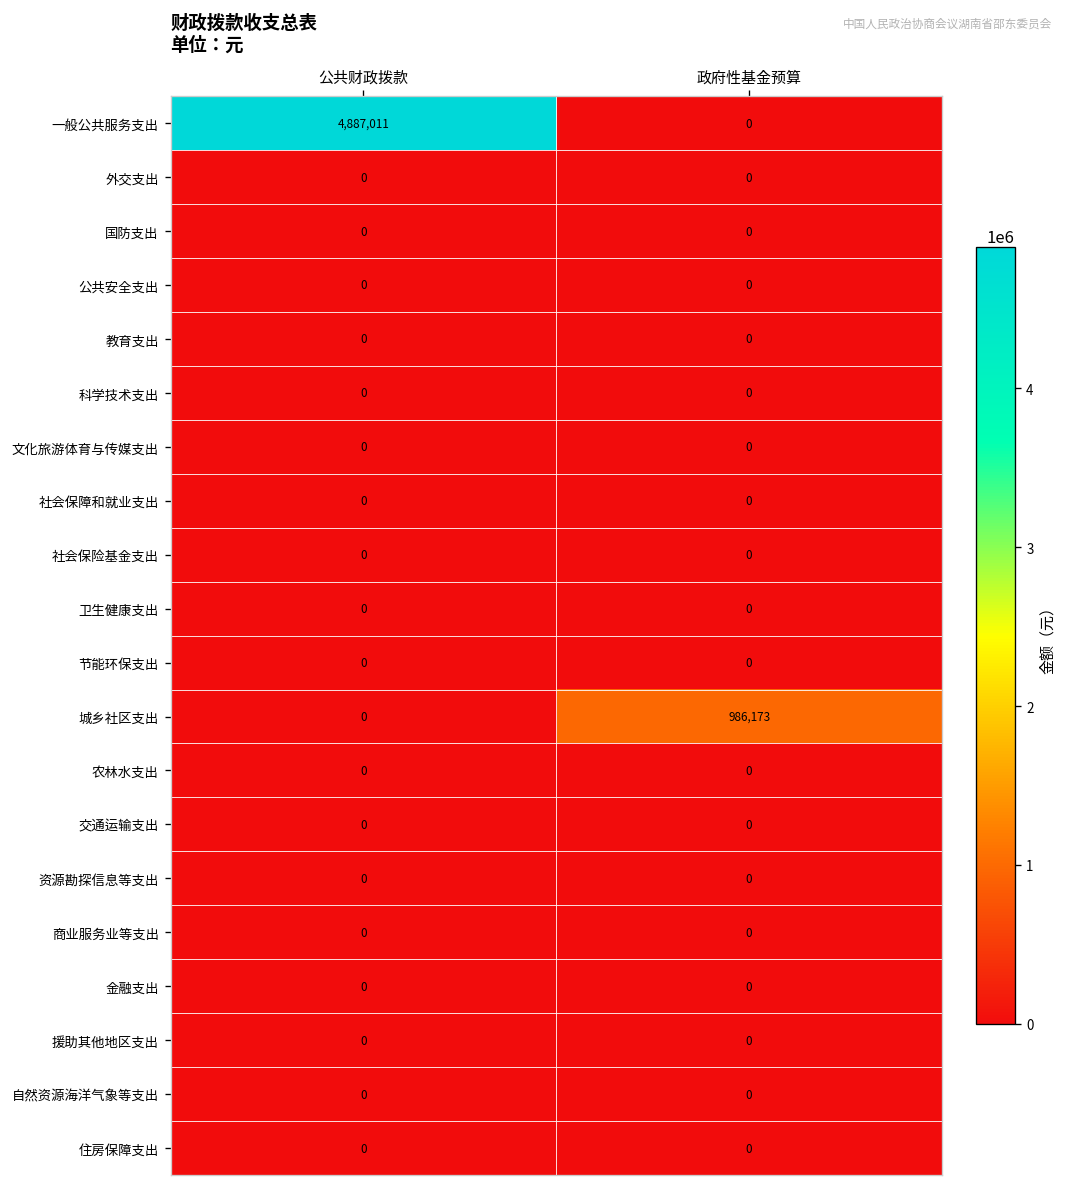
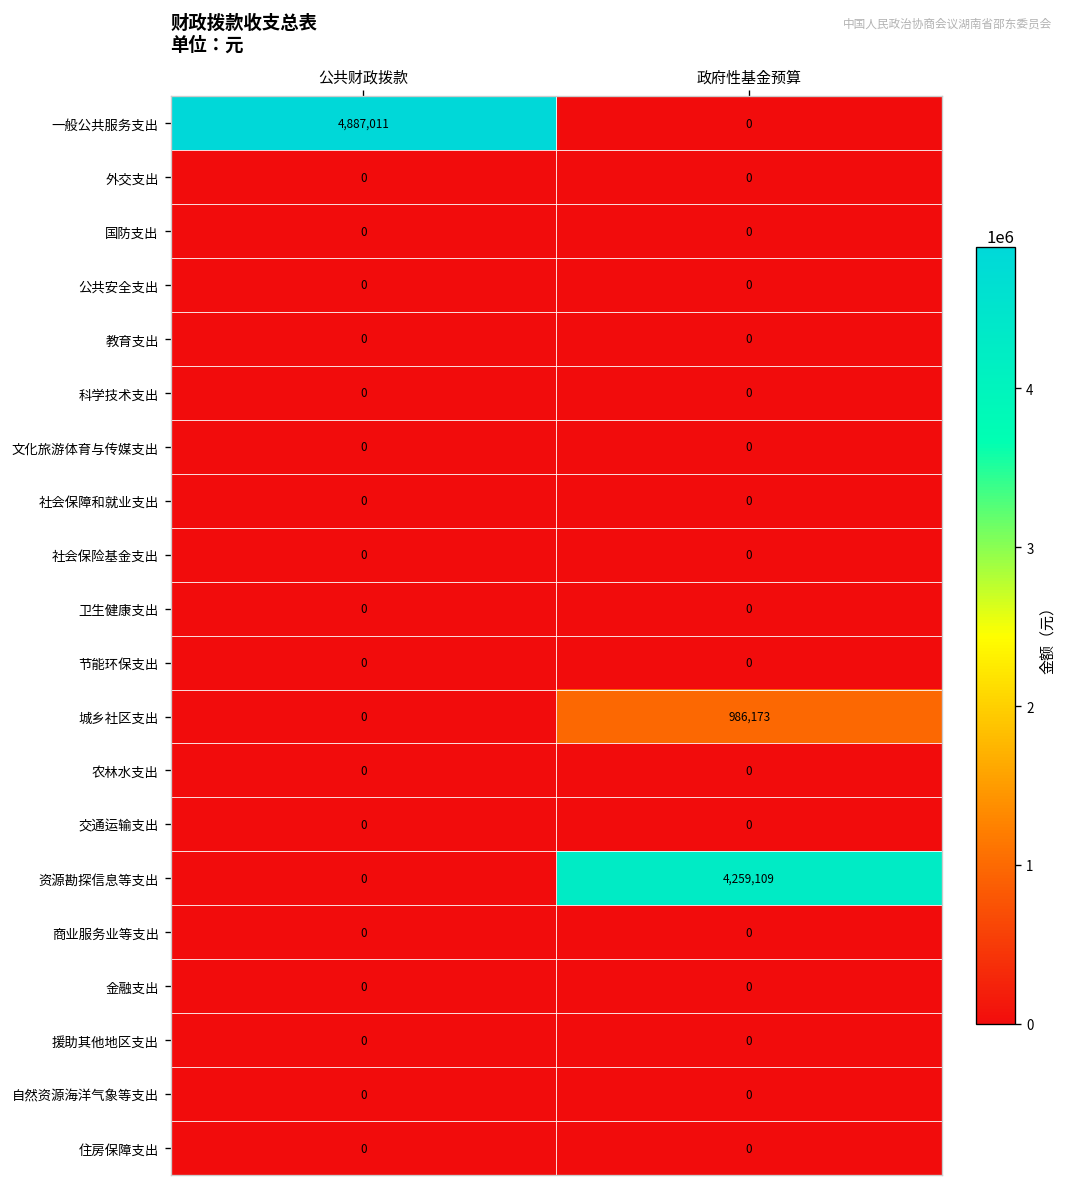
资源勘探信息等支出, 政府性基金预算: 0 -> 4,259,109
